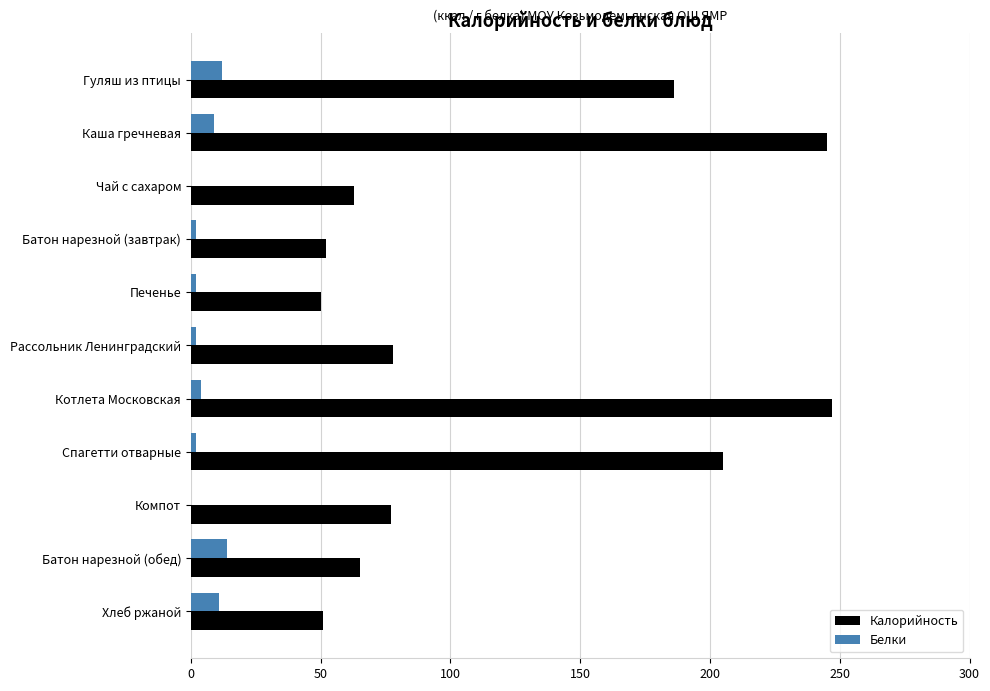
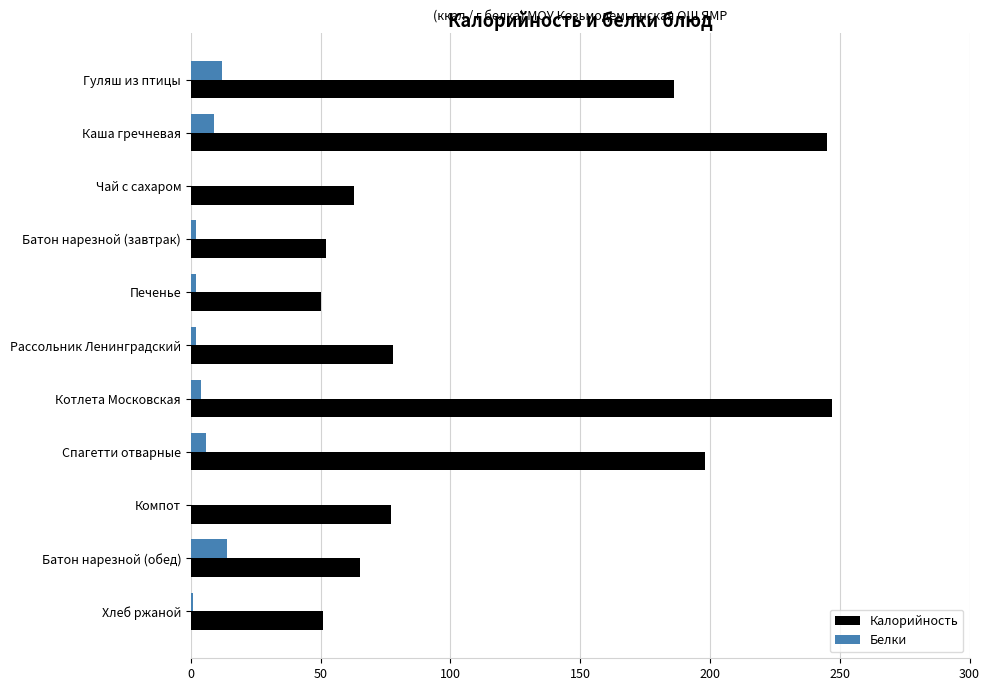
Белки, Спагетти отварные: 2 -> 6
Калорийность, Спагетти отварные: 205 -> 198
Белки, Хлеб ржаной: 11 -> 1
